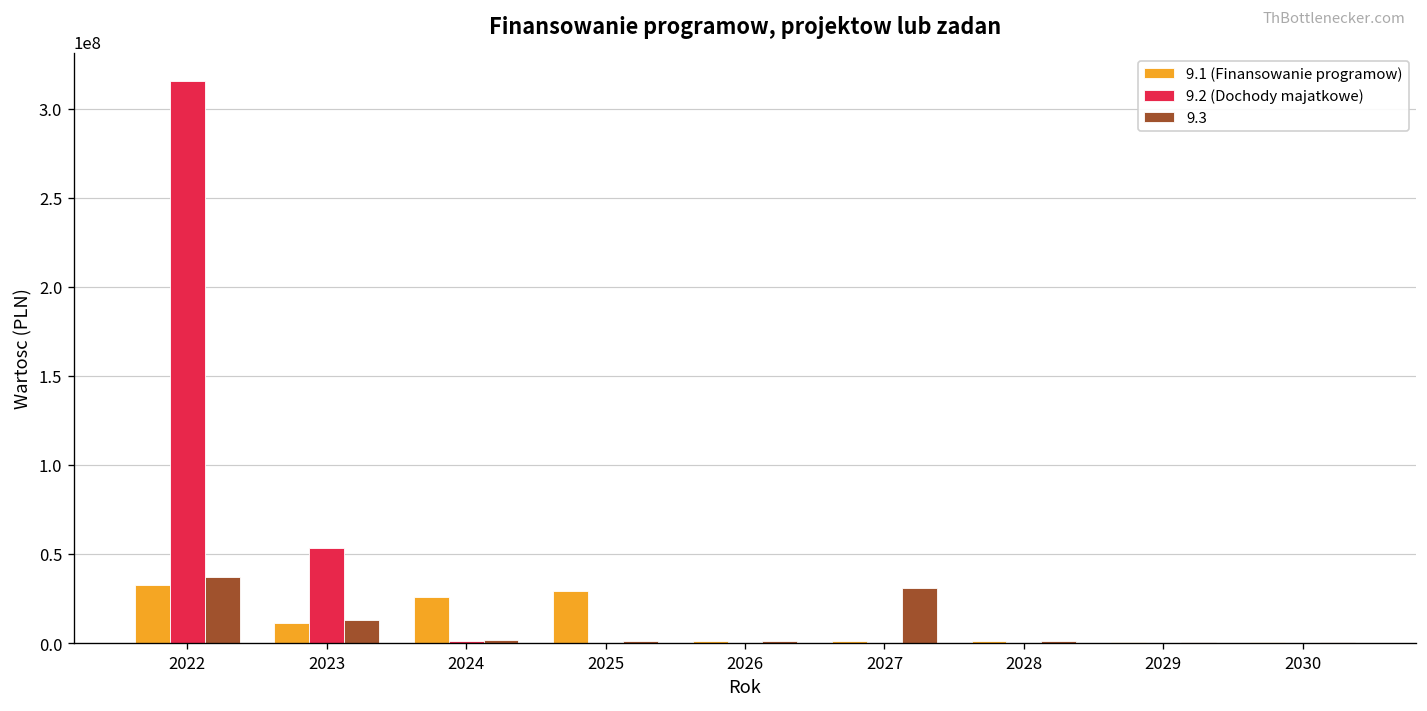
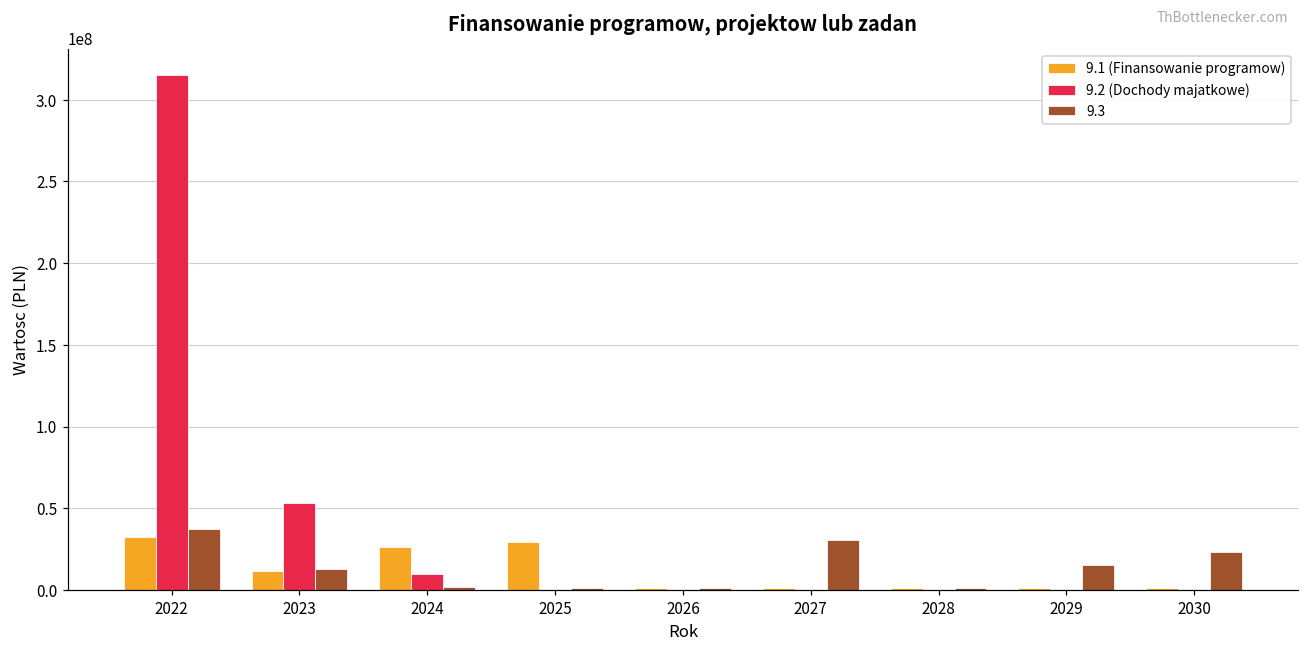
9.2 (Dochody majatkowe), 2024: 1000000 -> 10000000
9.3, 2029: 1000000 -> 16000000
9.3, 2030: 1000000 -> 23000000
